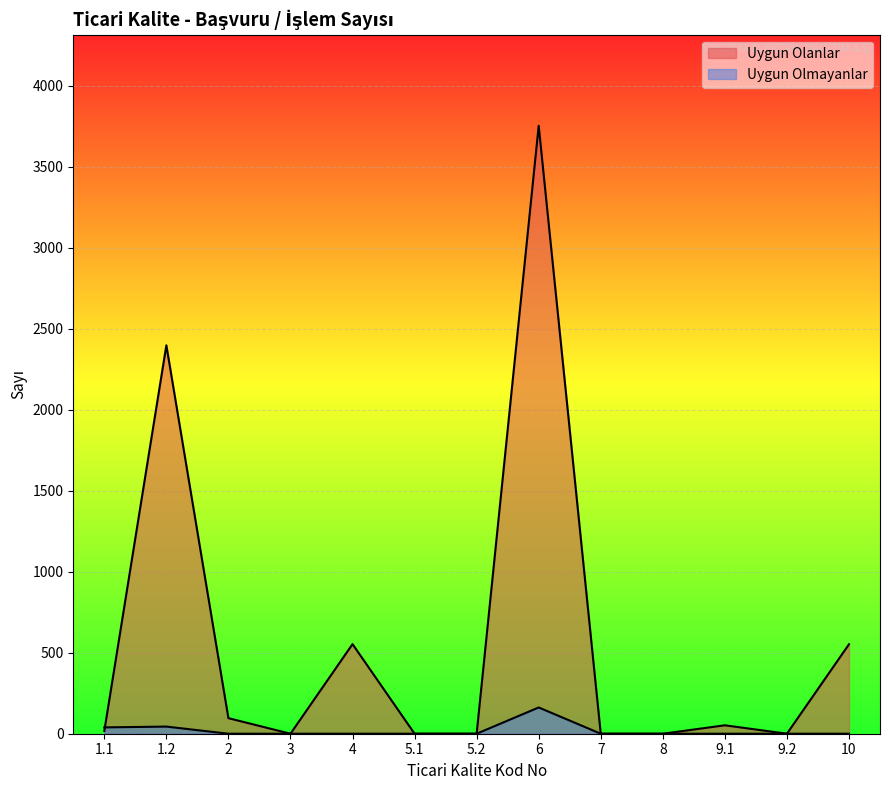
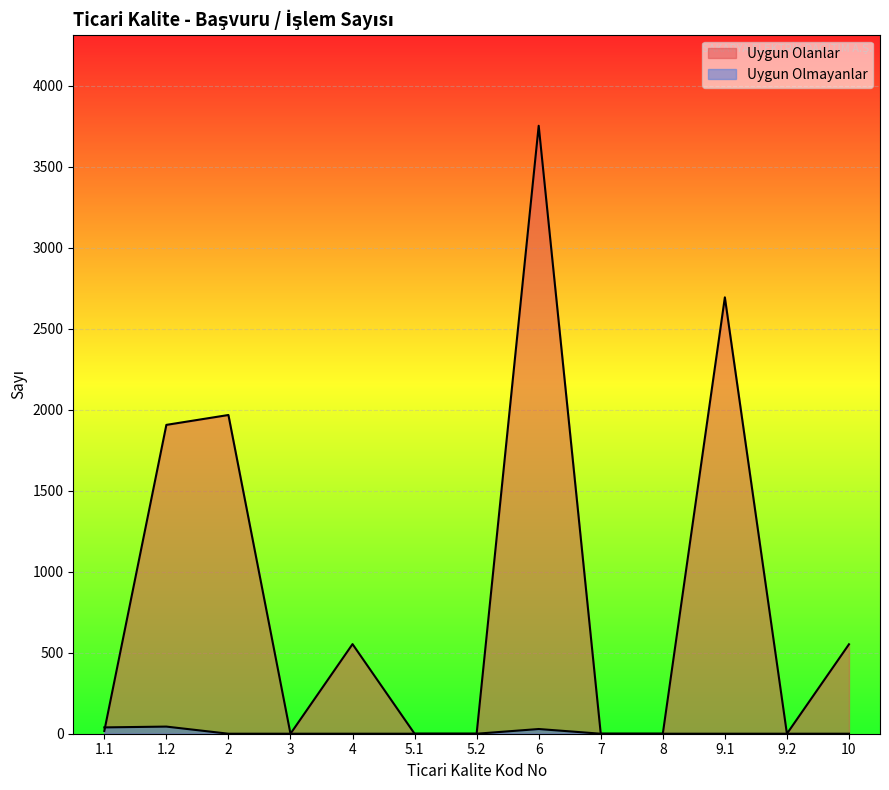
Uygun Olanlar, 1.2: 2400 -> 1910
Uygun Olanlar, 2: 100 -> 1970
Uygun Olmayanlar, 6: 160 -> 30
Uygun Olanlar, 9.1: 50 -> 2690
